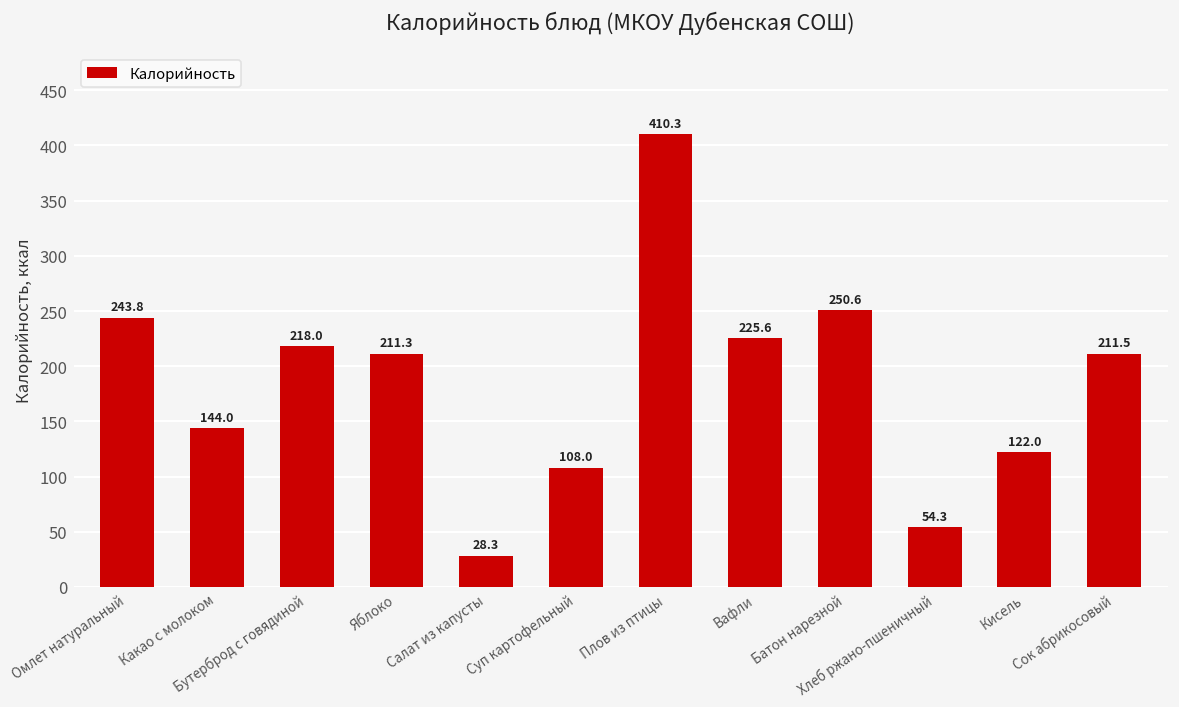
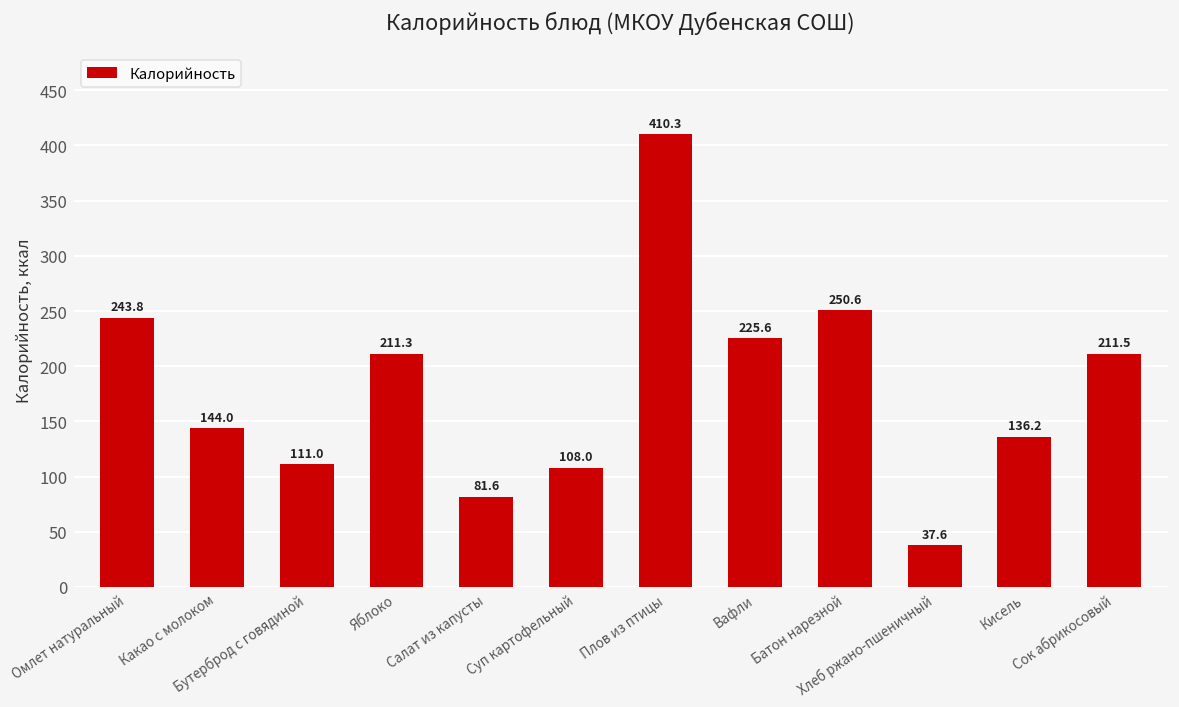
Бутерброд с говядиной: 218.0 -> 111.0
Салат из капусты: 28.3 -> 81.6
Хлеб ржано-пшеничный: 54.3 -> 37.6
Кисель: 122.0 -> 136.2
